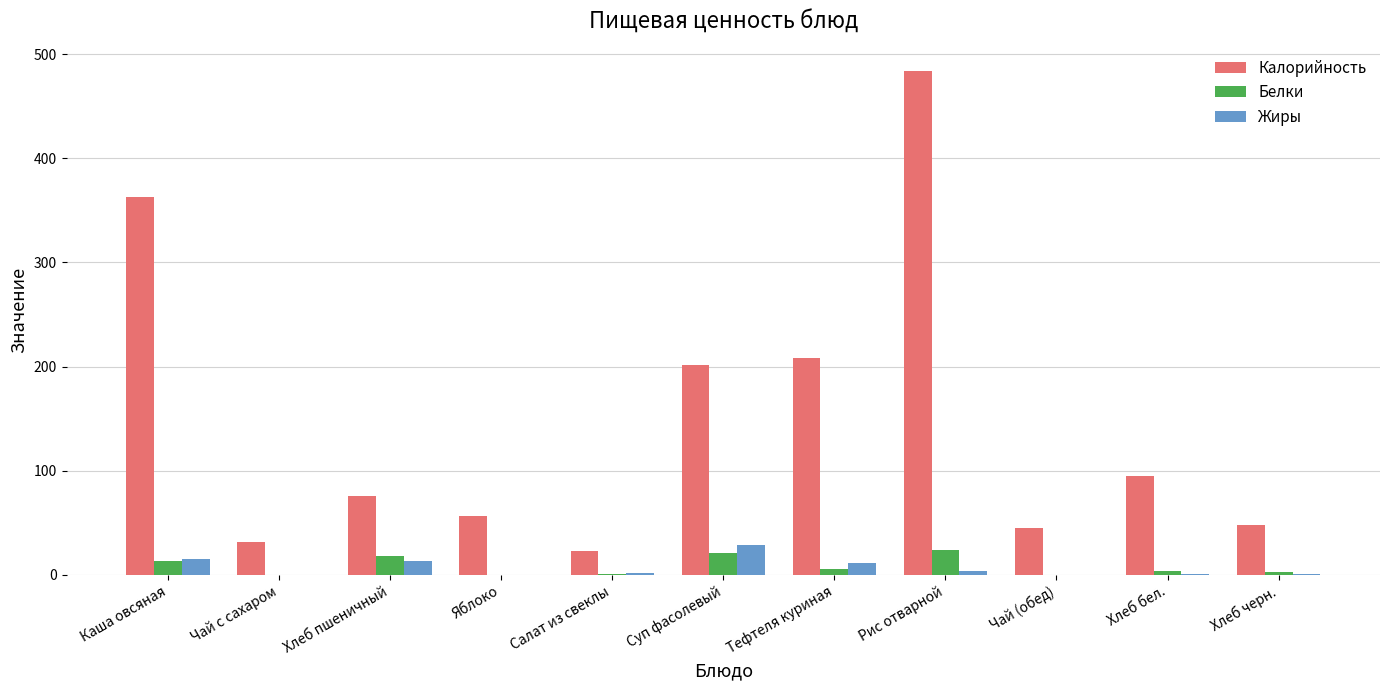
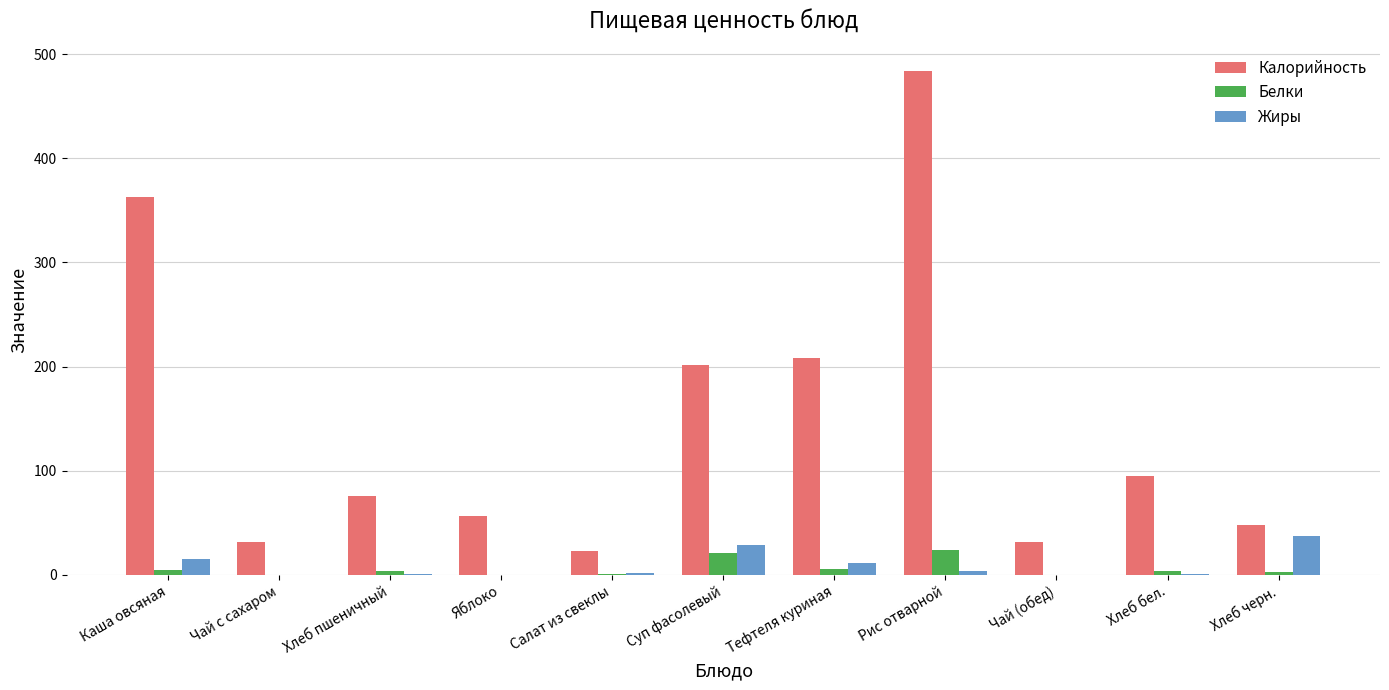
Белки, Каша овсяная: 13 -> 5
Белки, Хлеб пшеничный: 18 -> 3
Жиры, Хлеб пшеничный: 13 -> 1
Калорийность, Чай (обед): 45 -> 32
Жиры, Хлеб черн.: 1 -> 37
